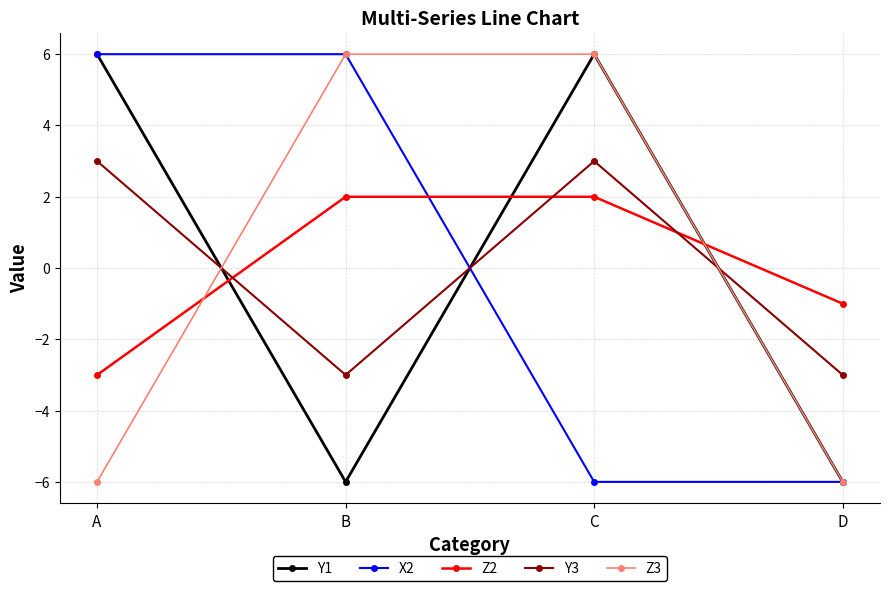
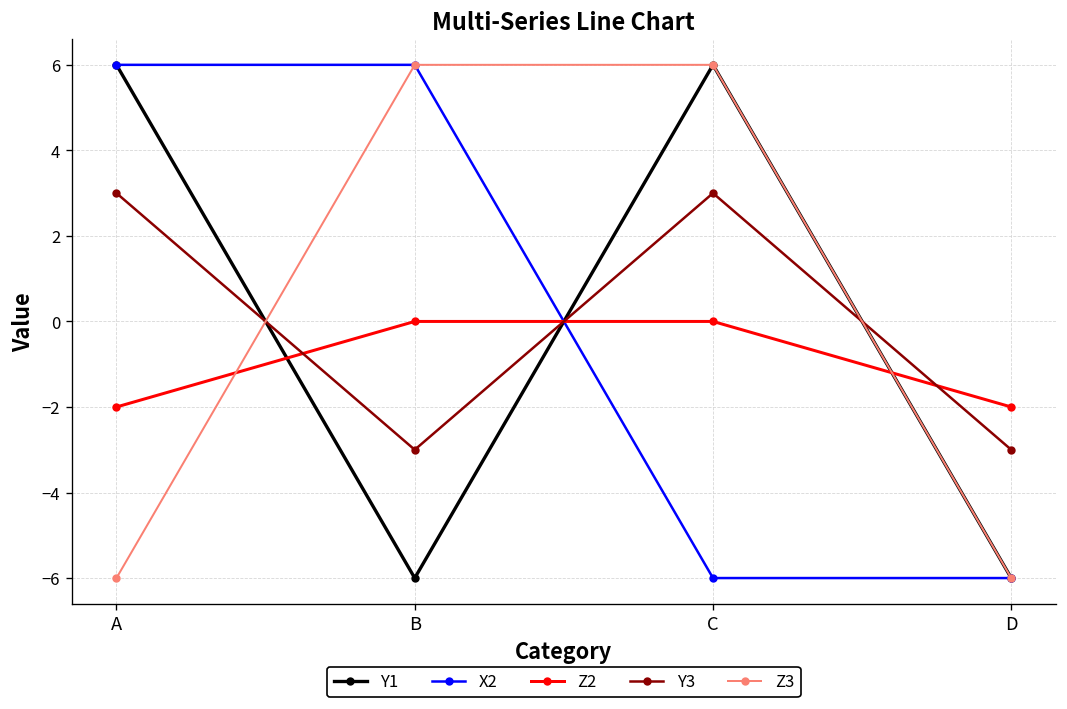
Z2, A: -3 -> -2
Z2, B: 2 -> 0
Z2, C: 2 -> 0
Z2, D: -1 -> -2
